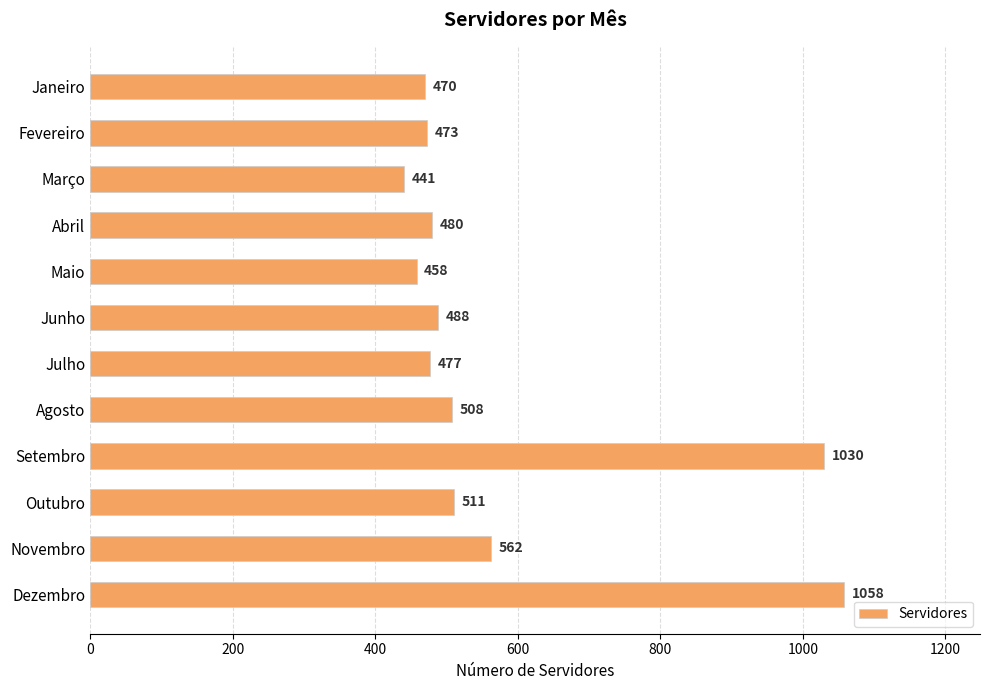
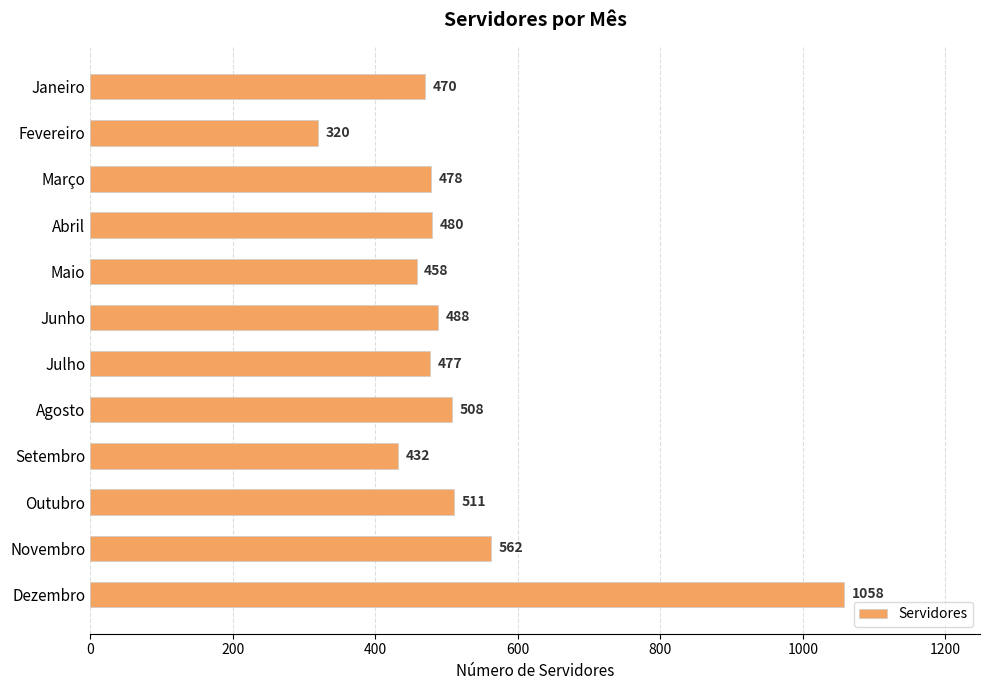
Fevereiro: 473 -> 320
Março: 441 -> 478
Setembro: 1030 -> 432
